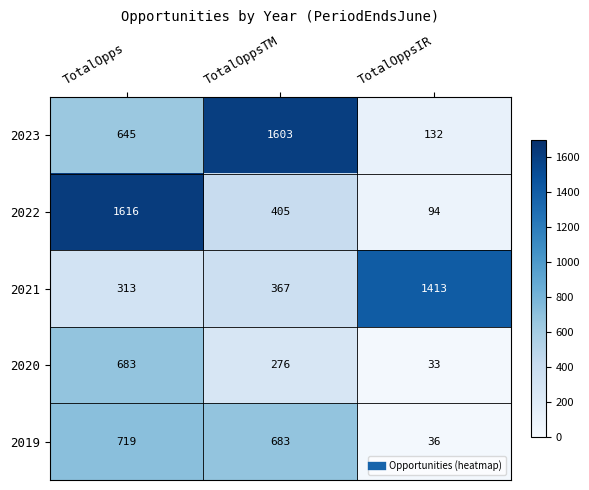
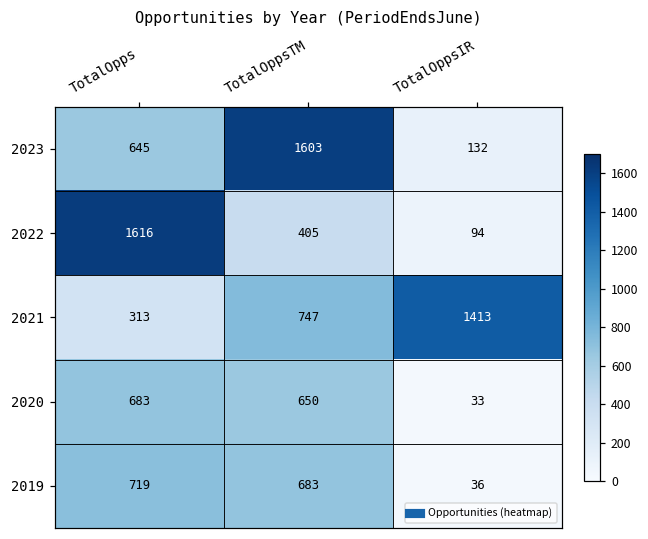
2021, TotalOppsTM: 367 -> 747
2020, TotalOppsTM: 276 -> 650
